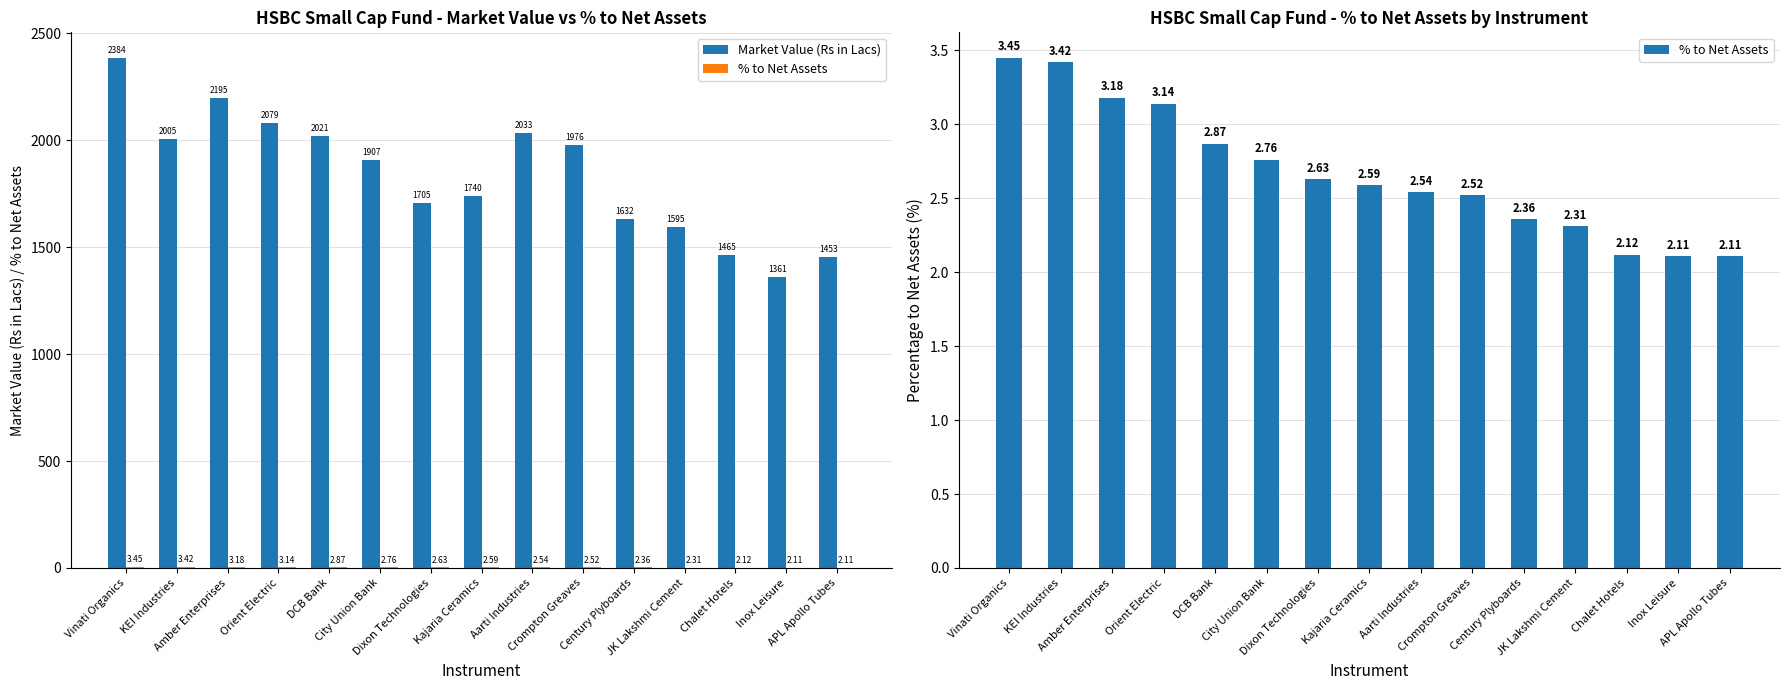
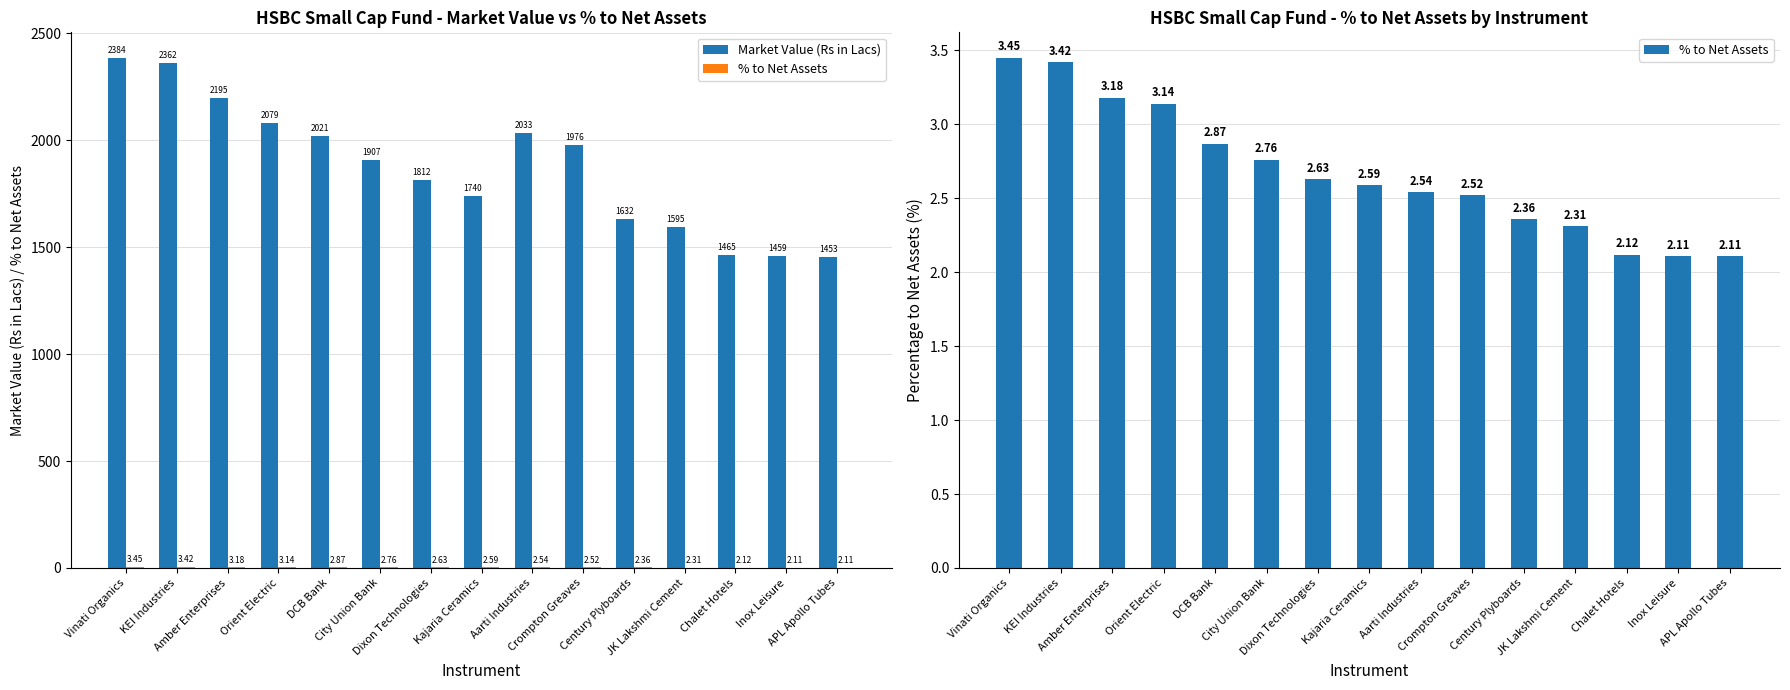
HSBC Small Cap Fund - Market Value vs % to Net Assets, Market Value (Rs in Lacs), KEI Industries: 2005 -> 2362
HSBC Small Cap Fund - Market Value vs % to Net Assets, Market Value (Rs in Lacs), Dixon Technologies: 1705 -> 1812
HSBC Small Cap Fund - Market Value vs % to Net Assets, Market Value (Rs in Lacs), Inox Leisure: 1361 -> 1459
